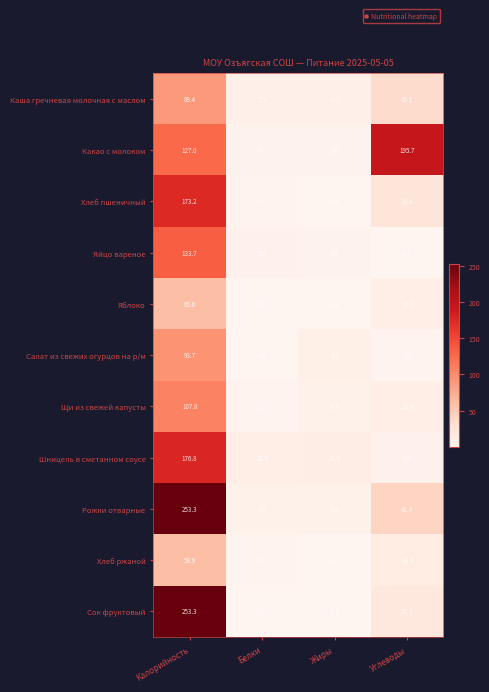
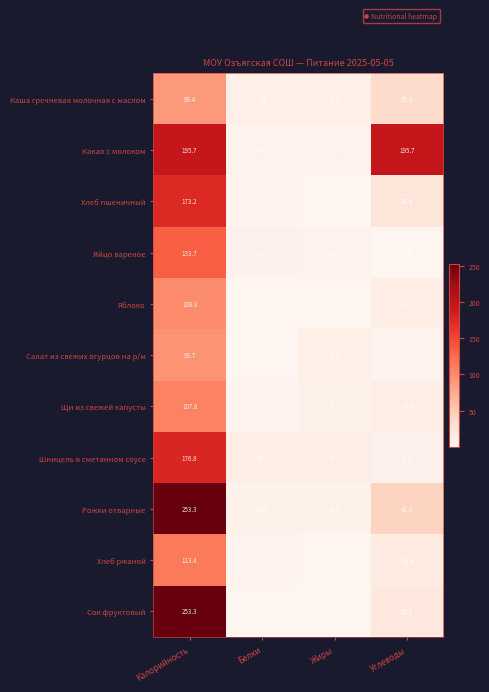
Какао с молоком, Калорийность: 127.0 -> 195.7
Яблоко, Калорийность: 60.6 -> 100.8
Хлеб ржаной, Калорийность: 59.9 -> 113.4
